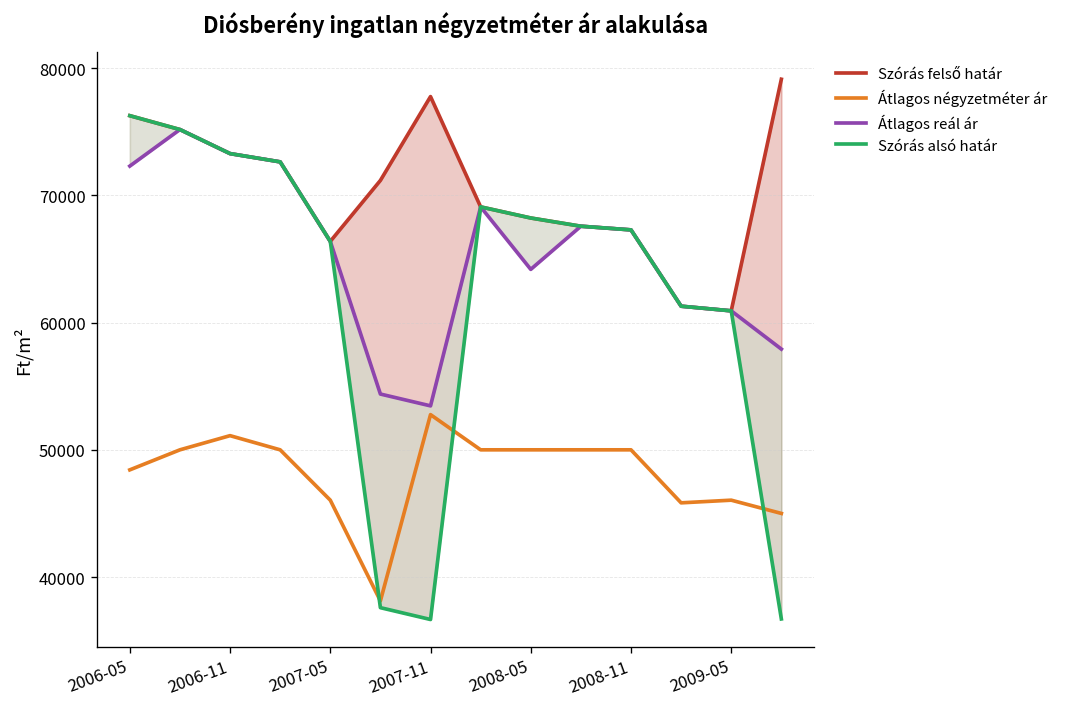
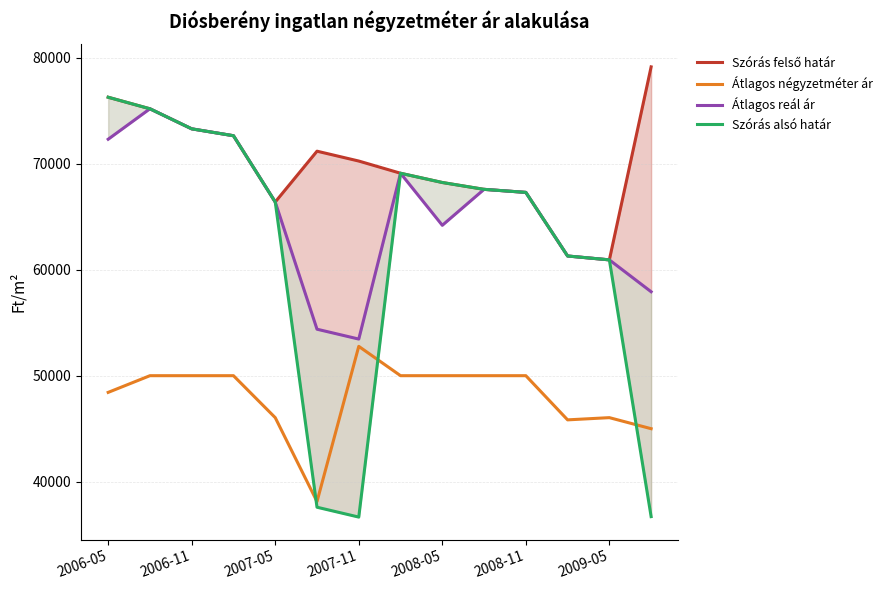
Átlagos négyzetméter ár, 2006-11: 51100 -> 50000
Szórás felső határ, 2007-11: 77800 -> 70200
